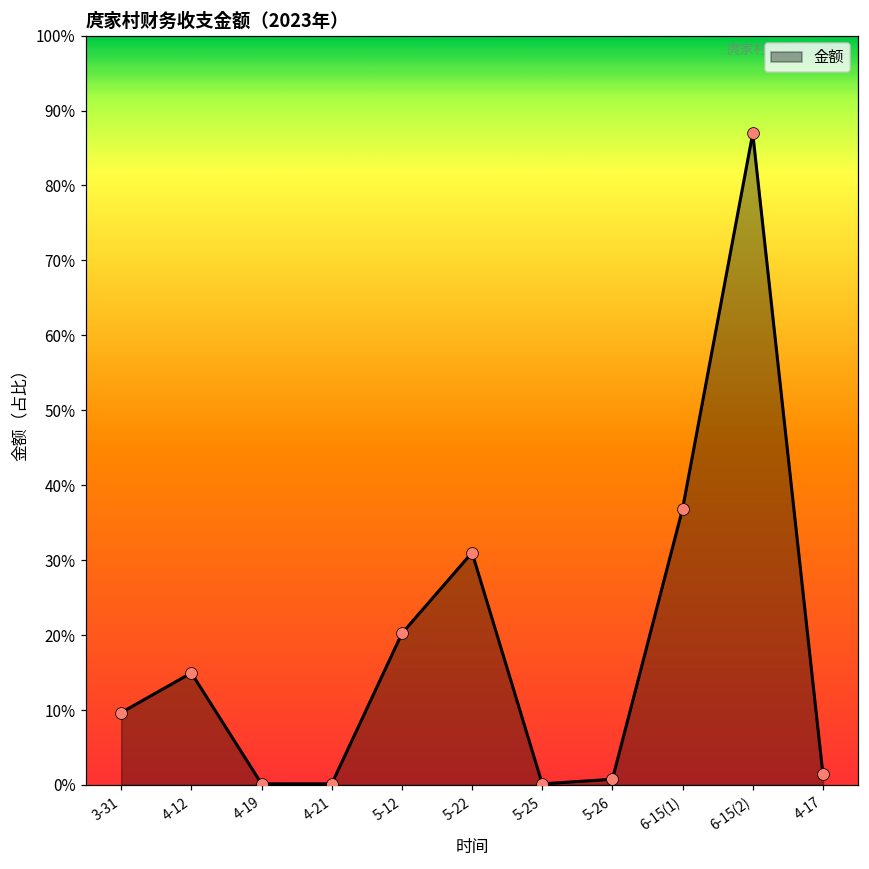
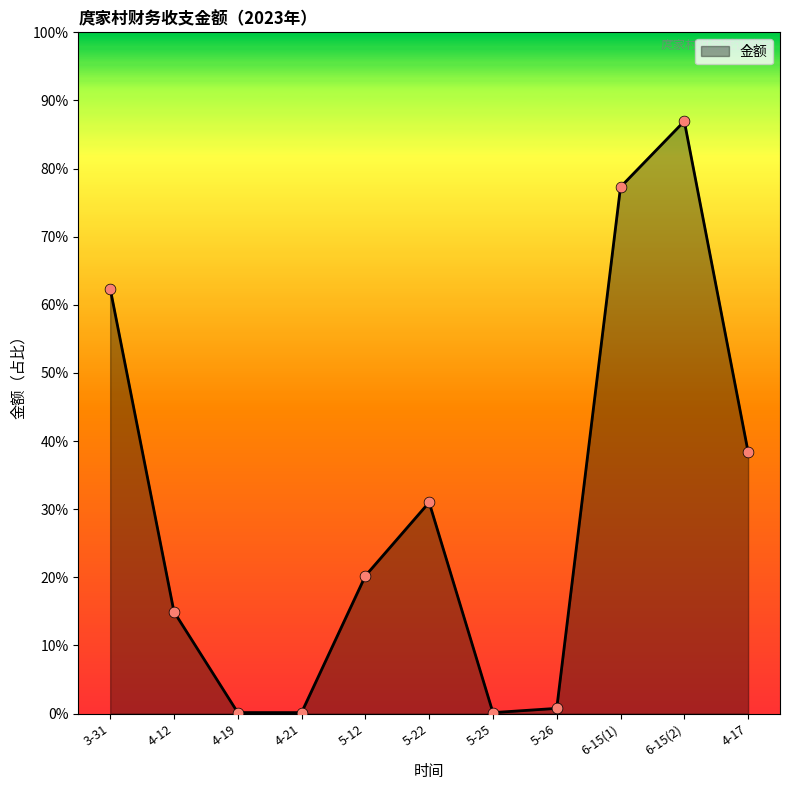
3-31: 10% -> 62%
6-15(1): 37% -> 77%
4-17: 1% -> 38%
